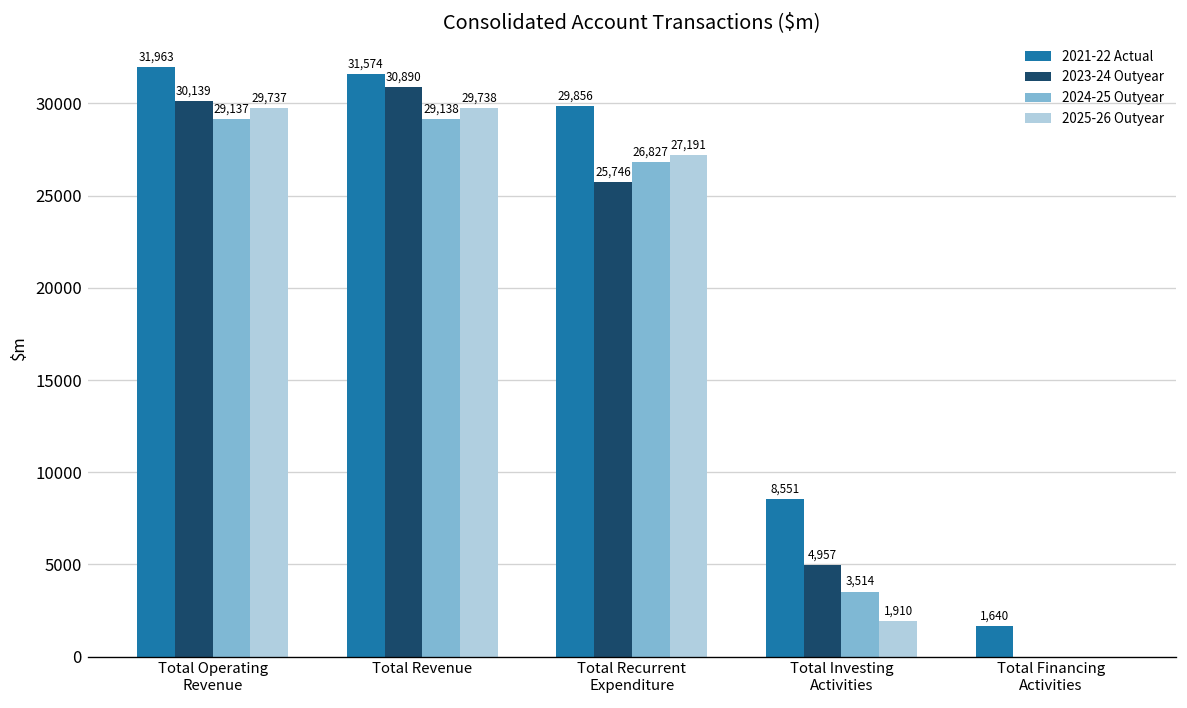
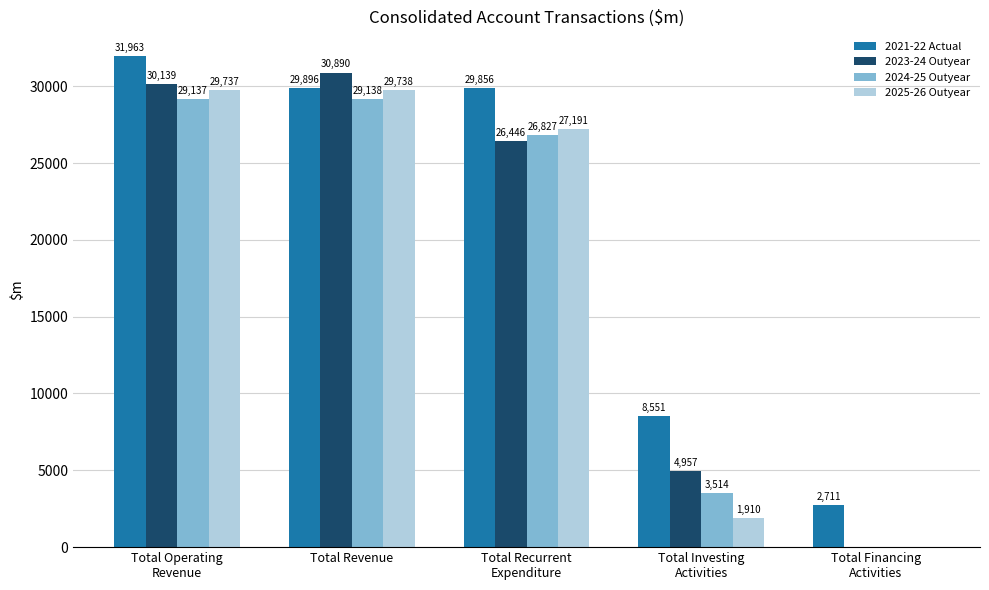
2021-22 Actual, Total Revenue: 31,574 -> 29,896
2023-24 Outyear, Total Recurrent Expenditure: 25,746 -> 26,446
2021-22 Actual, Total Financing Activities: 1,640 -> 2,711
